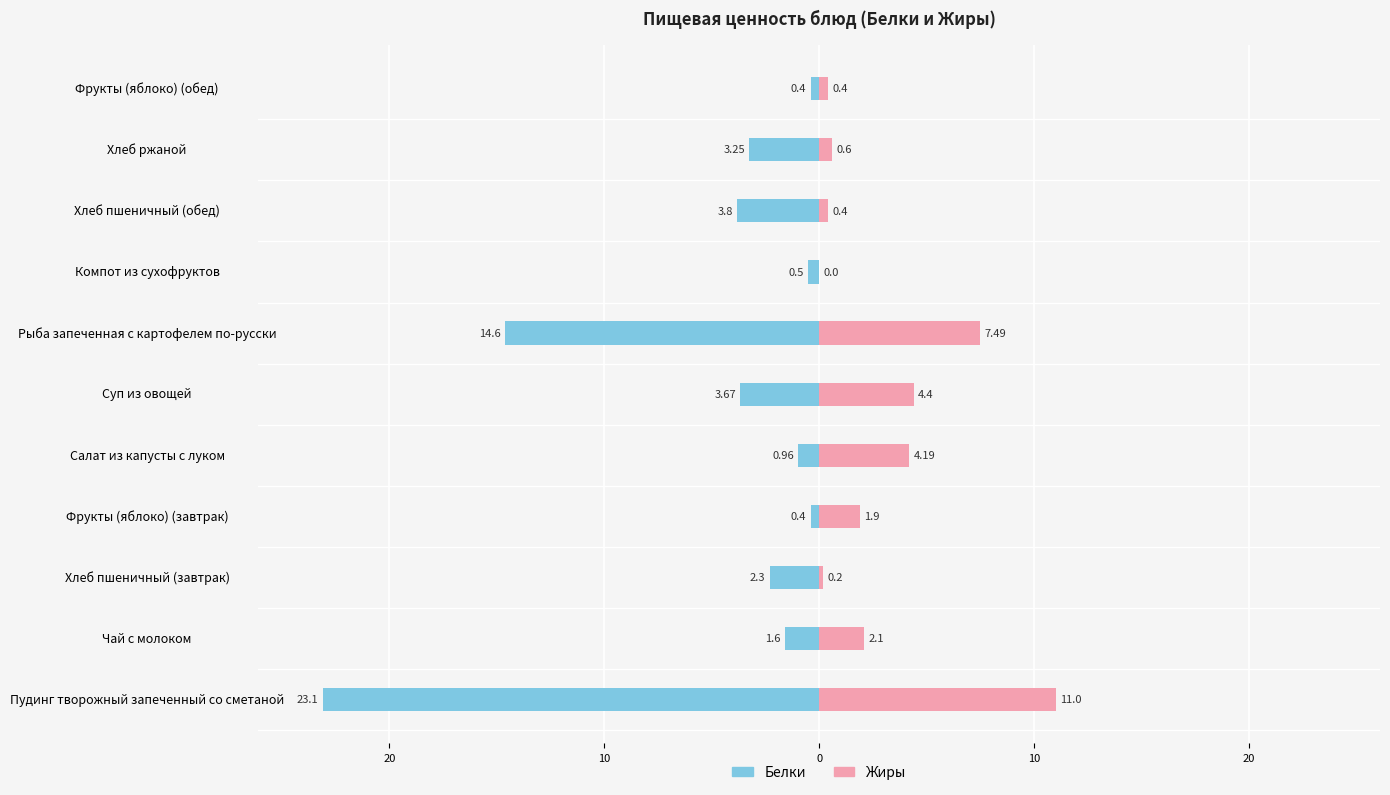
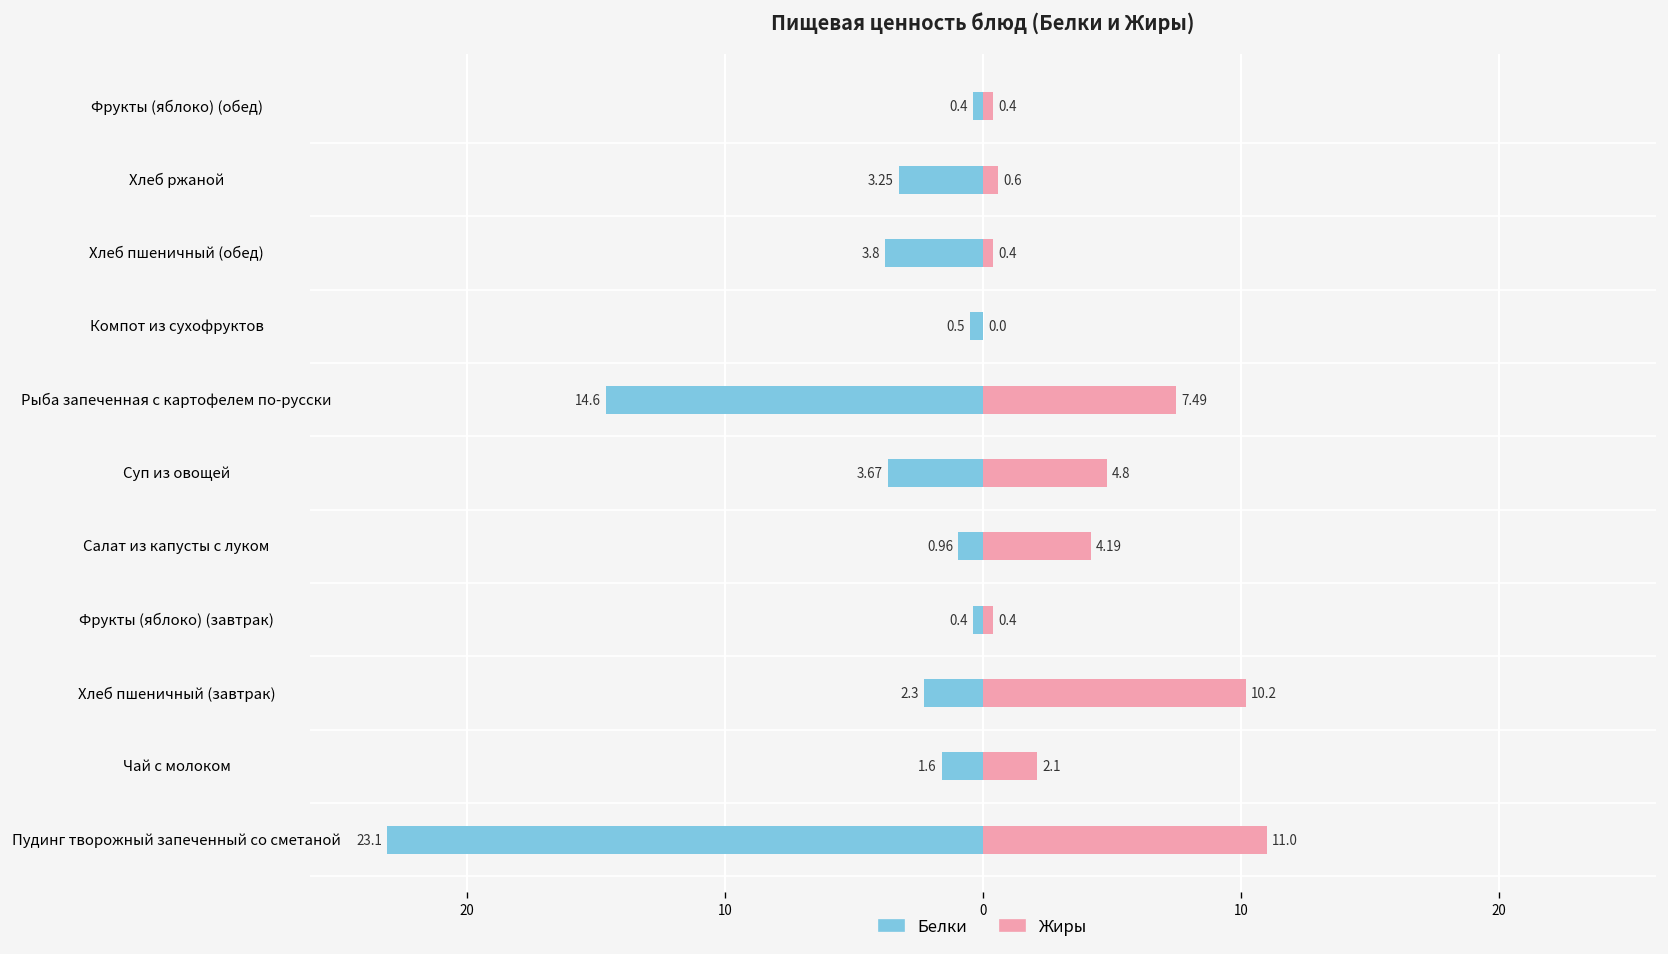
Жиры, Суп из овощей: 4.4 -> 4.8
Жиры, Фрукты (яблоко) (завтрак): 1.9 -> 0.4
Жиры, Хлеб пшеничный (завтрак): 0.2 -> 10.2
